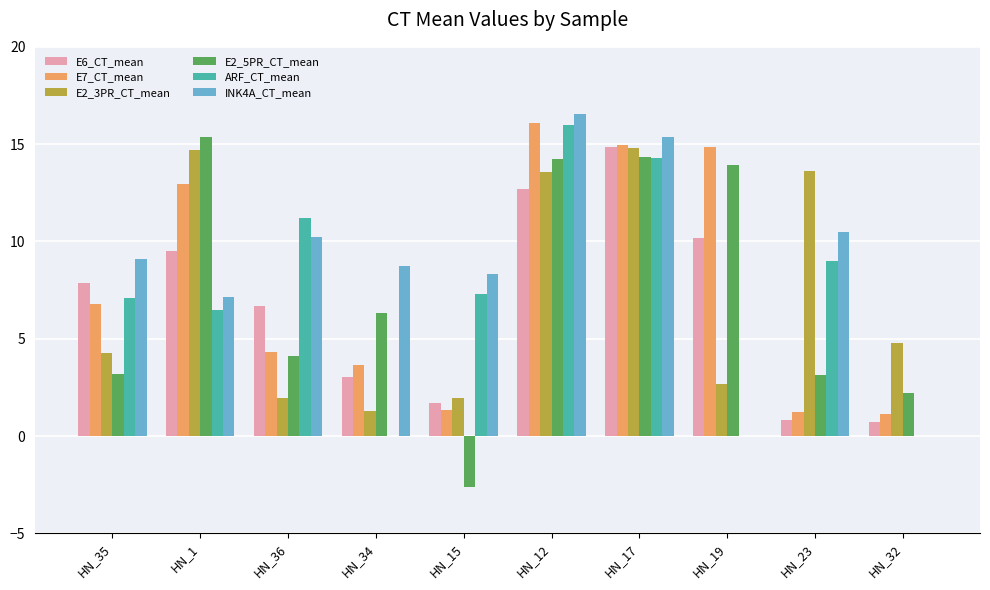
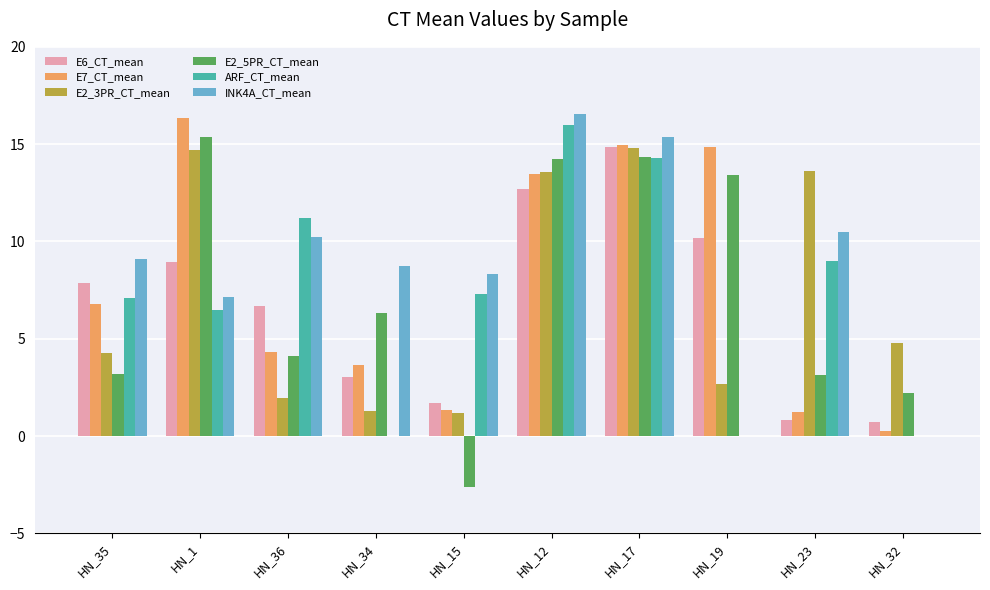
E6_CT_mean, HN_1: 9.5 -> 9.0
E7_CT_mean, HN_1: 12.9 -> 16.4
E2_3PR_CT_mean, HN_15: 2.0 -> 1.2
E7_CT_mean, HN_12: 16.1 -> 13.5
E2_5PR_CT_mean, HN_19: 13.9 -> 13.4
E7_CT_mean, HN_32: 1.1 -> 0.3
